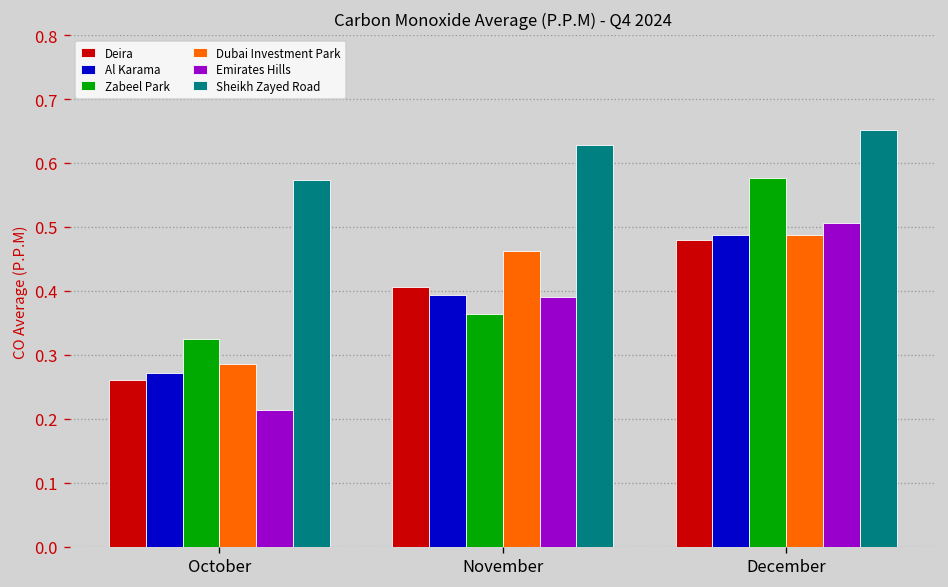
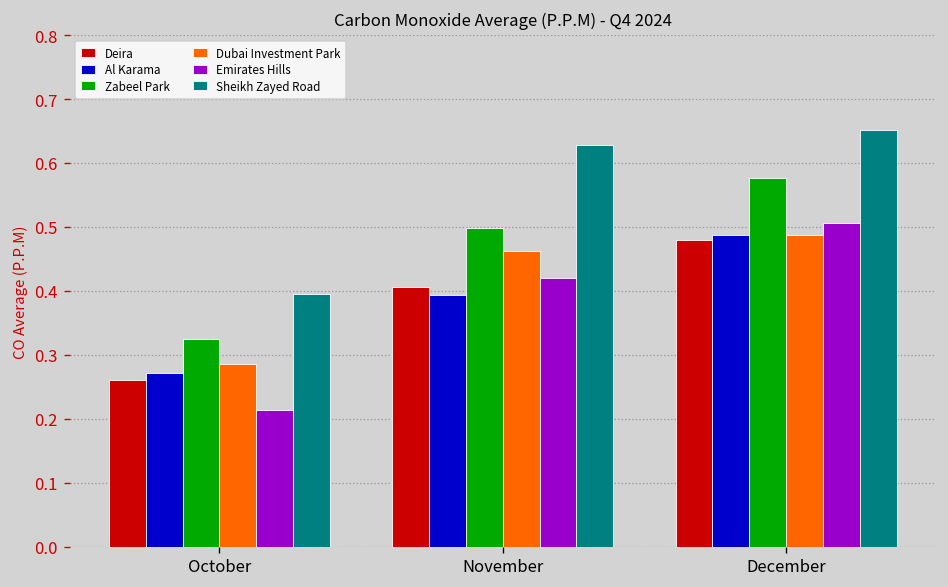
Sheikh Zayed Road, October: 0.57 -> 0.40
Zabeel Park, November: 0.36 -> 0.50
Emirates Hills, November: 0.39 -> 0.42
